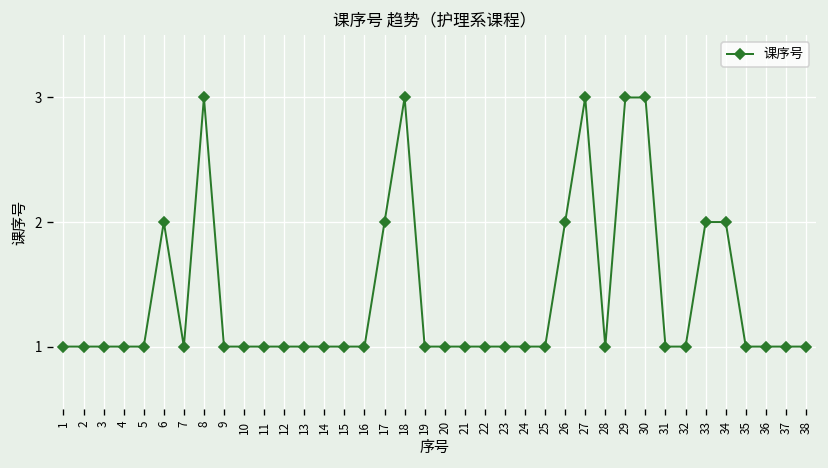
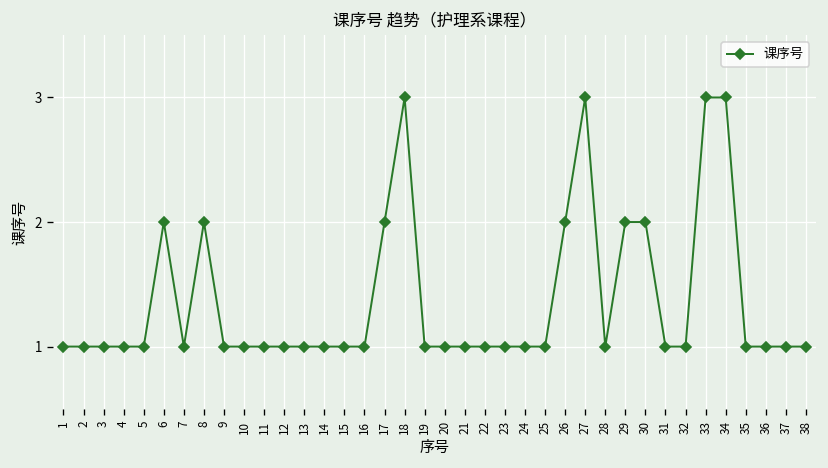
8: 3 -> 2
29: 3 -> 2
30: 3 -> 2
33: 2 -> 3
34: 2 -> 3
